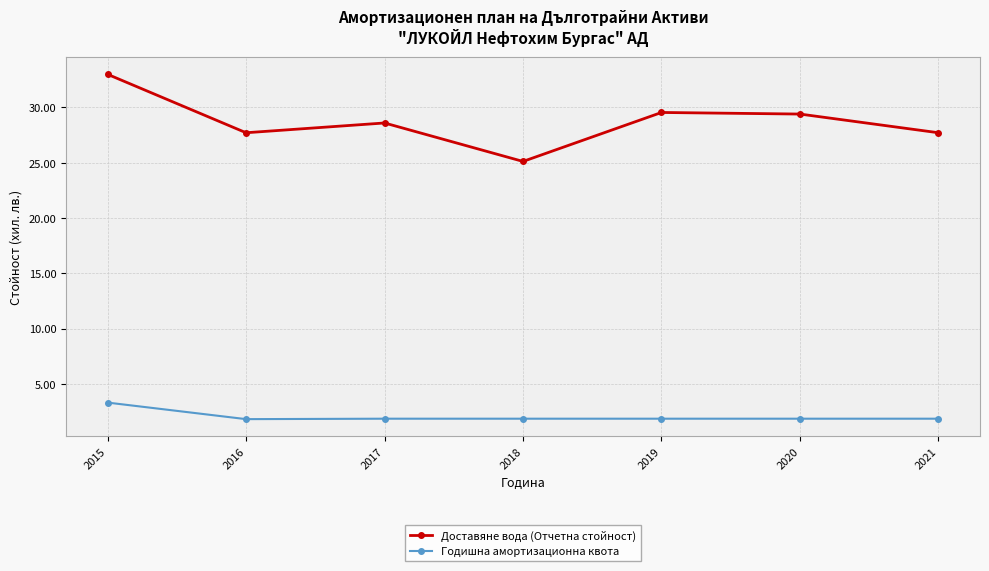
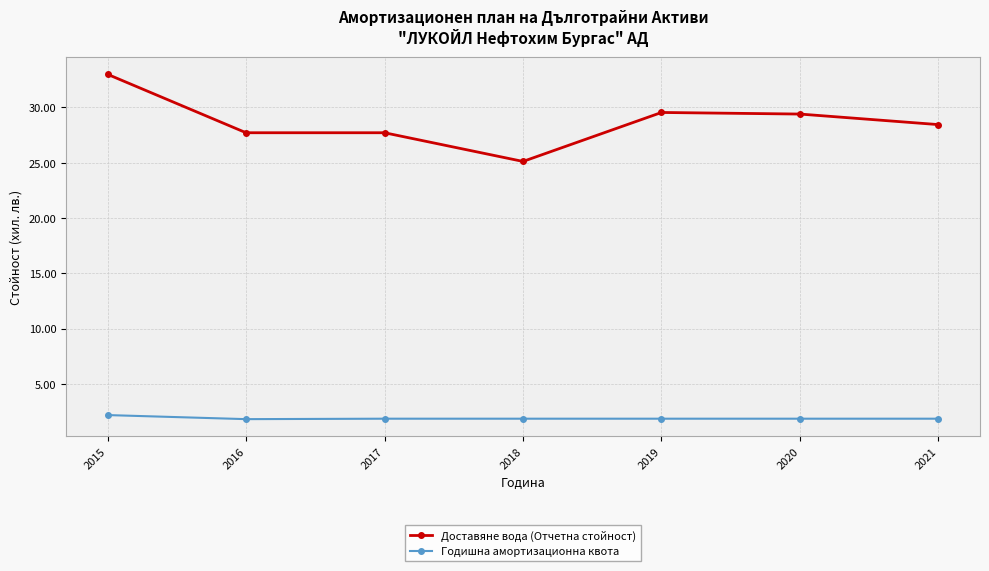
Годишна амортизационна квота, 2015: 3.3 -> 2.2
Доставяне вода (Отчетна стойност), 2017: 28.6 -> 27.7
Доставяне вода (Отчетна стойност), 2021: 27.7 -> 28.5
